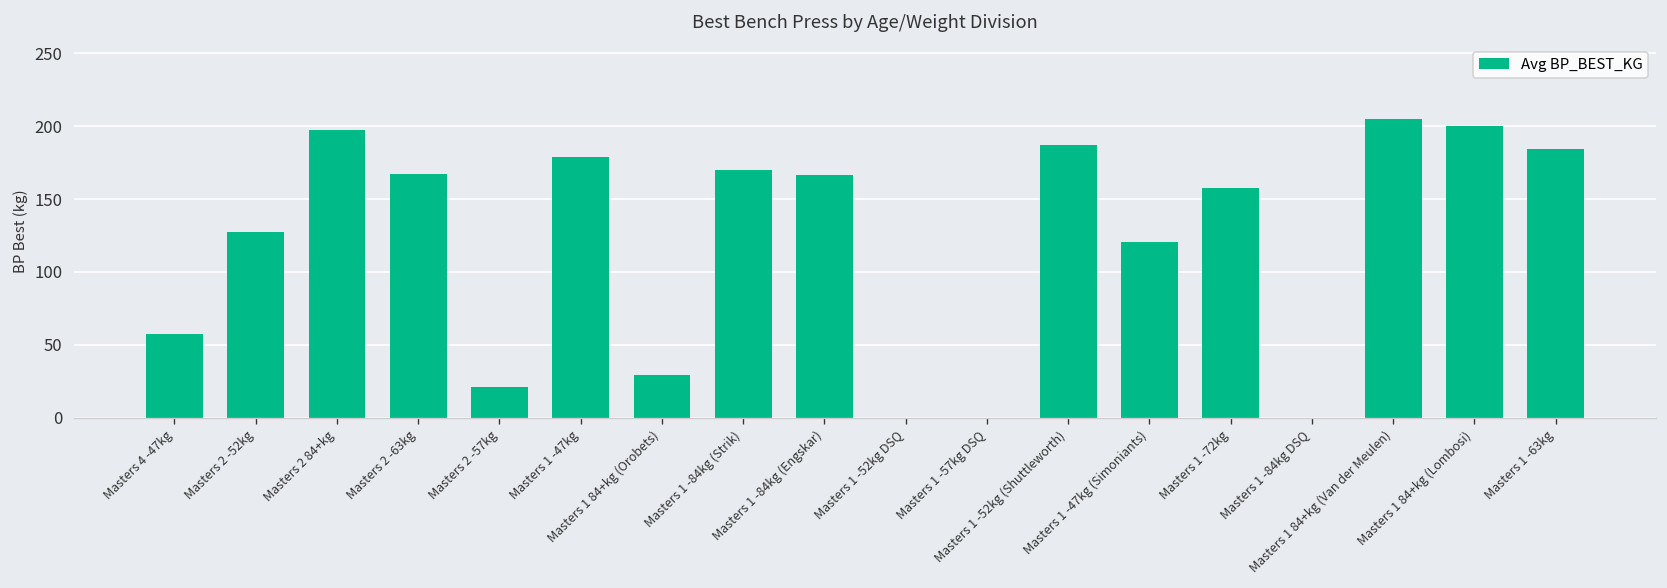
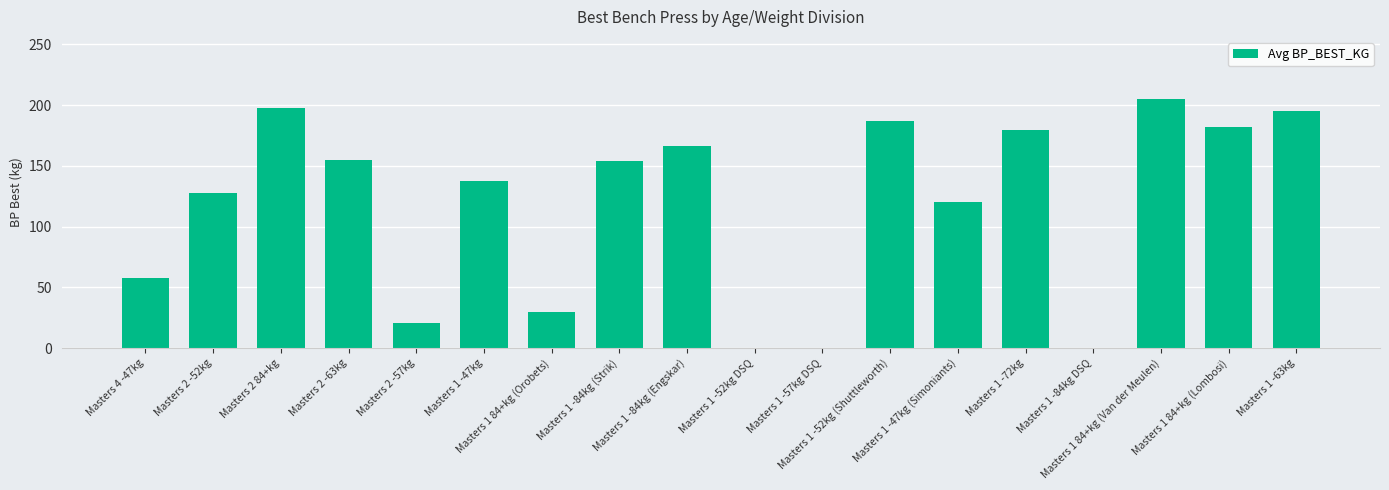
Masters 2 -63kg: 168 -> 155
Masters 1 -47kg: 179 -> 138
Masters 1 -84kg (Strik): 170 -> 154
Masters 1 -72kg: 158 -> 180
Masters 1 84+kg (Lombosi): 200 -> 182
Masters 1 -63kg: 185 -> 195
